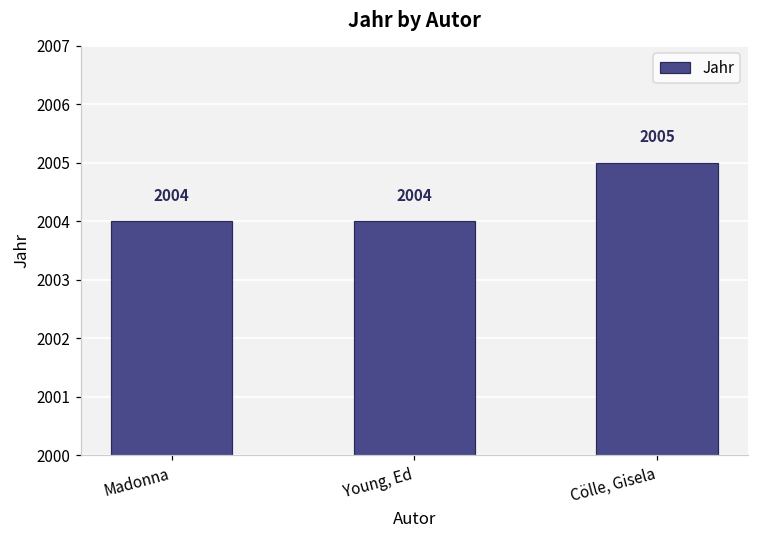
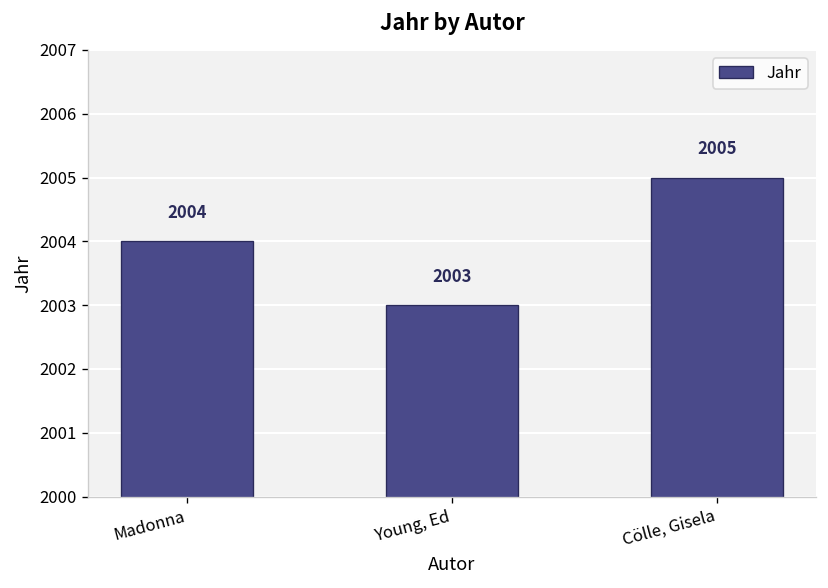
Young, Ed: 2004 -> 2003
